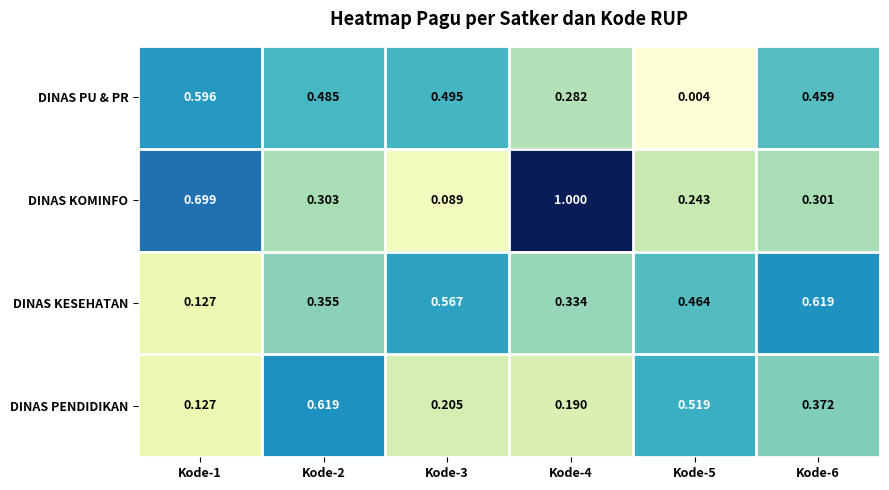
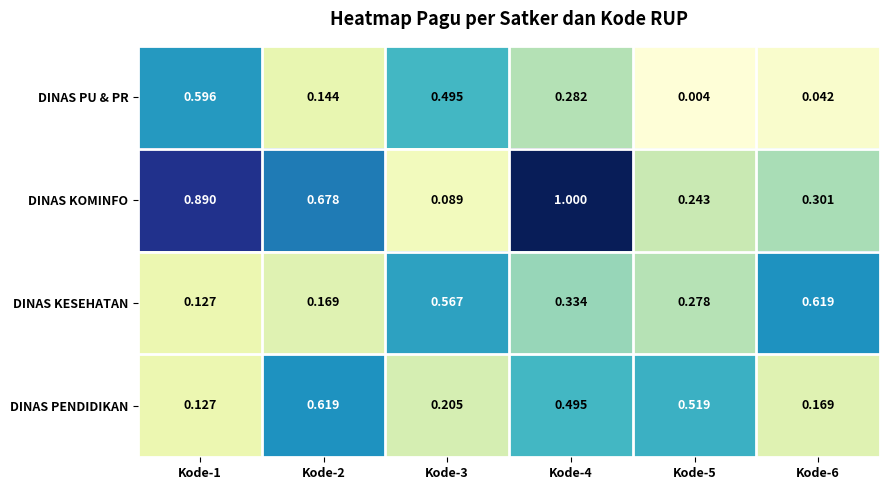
DINAS PU & PR, Kode-2: 0.485 -> 0.144
DINAS PU & PR, Kode-6: 0.459 -> 0.042
DINAS KOMINFO, Kode-1: 0.699 -> 0.890
DINAS KOMINFO, Kode-2: 0.303 -> 0.678
DINAS KESEHATAN, Kode-2: 0.355 -> 0.169
DINAS KESEHATAN, Kode-5: 0.464 -> 0.278
DINAS PENDIDIKAN, Kode-4: 0.190 -> 0.495
DINAS PENDIDIKAN, Kode-6: 0.372 -> 0.169
